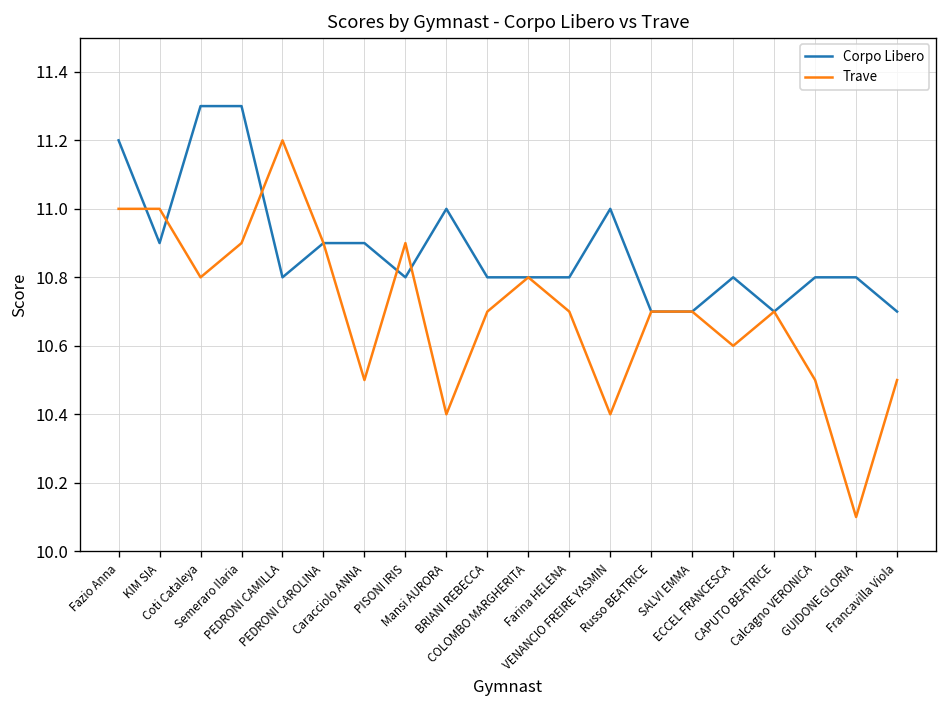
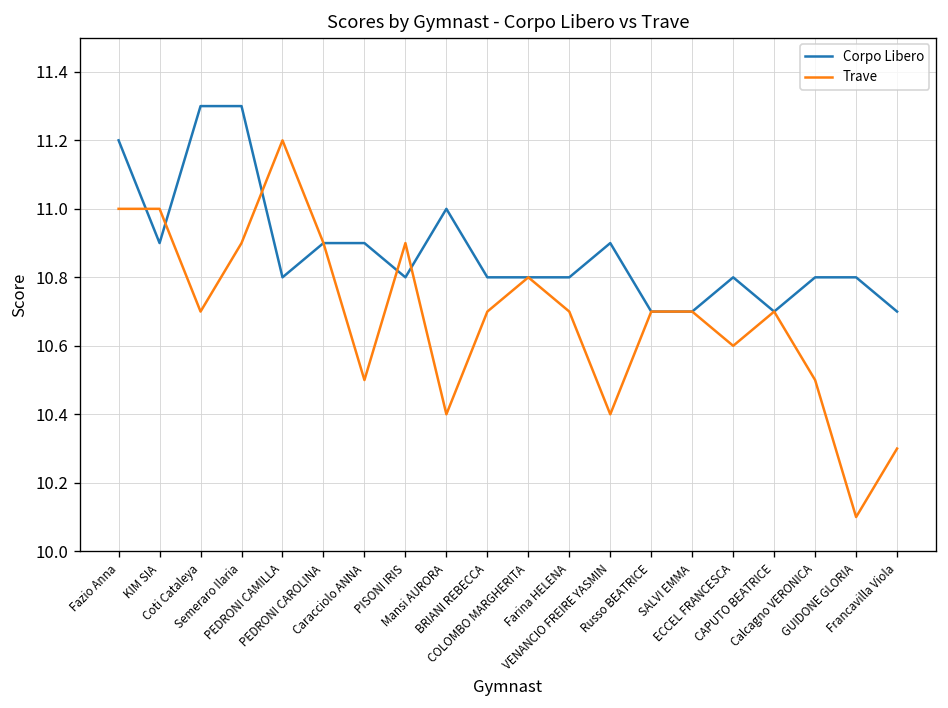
Trave, Coti Cataleya: 10.8 -> 10.7
Corpo Libero, VENANCIO FREIRE YASMIN: 11.0 -> 10.9
Trave, Francavilla Viola: 10.5 -> 10.3
